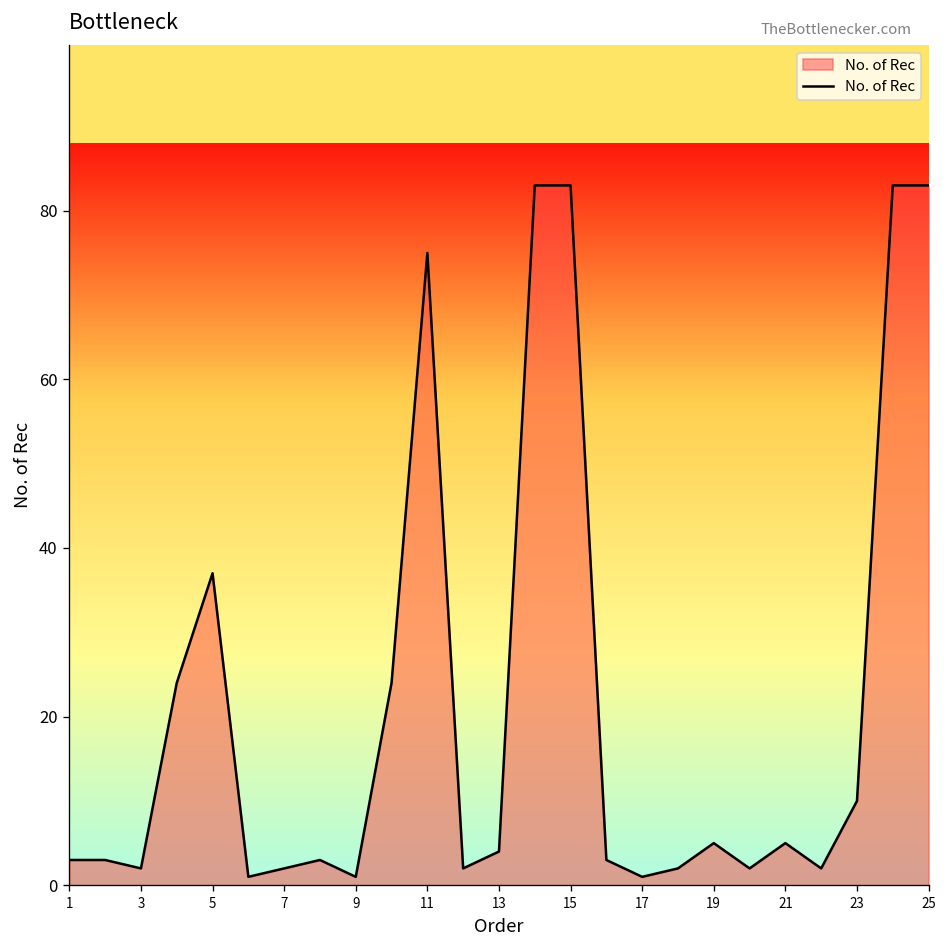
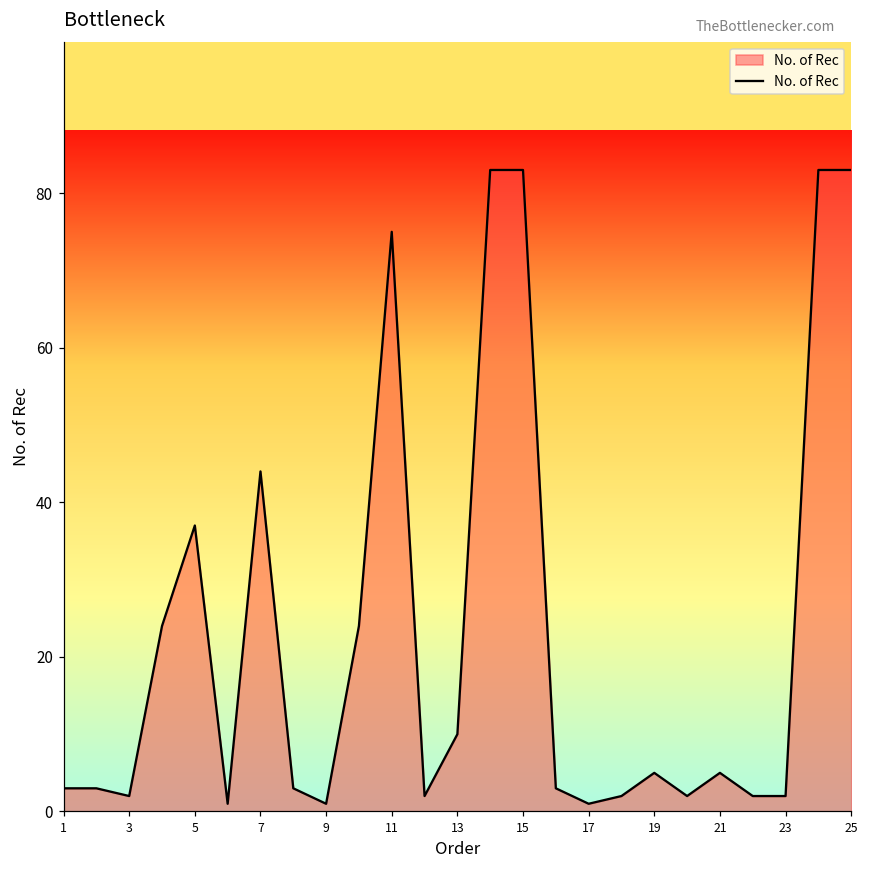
7: 2 -> 44
13: 4 -> 10
23: 10 -> 2
